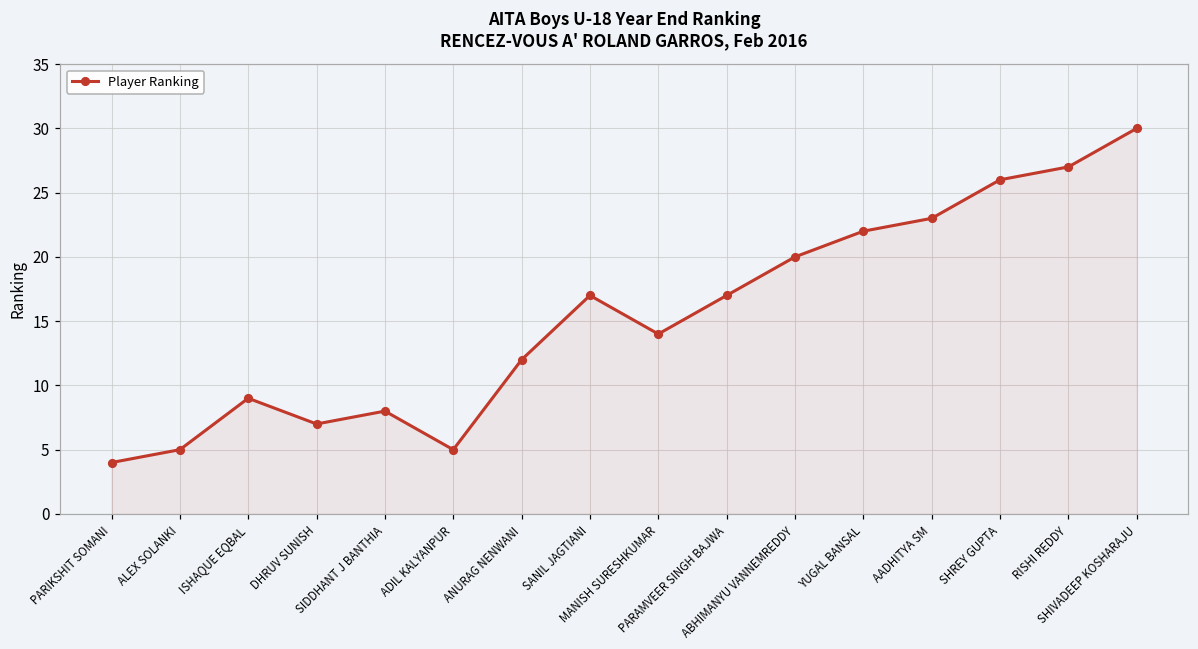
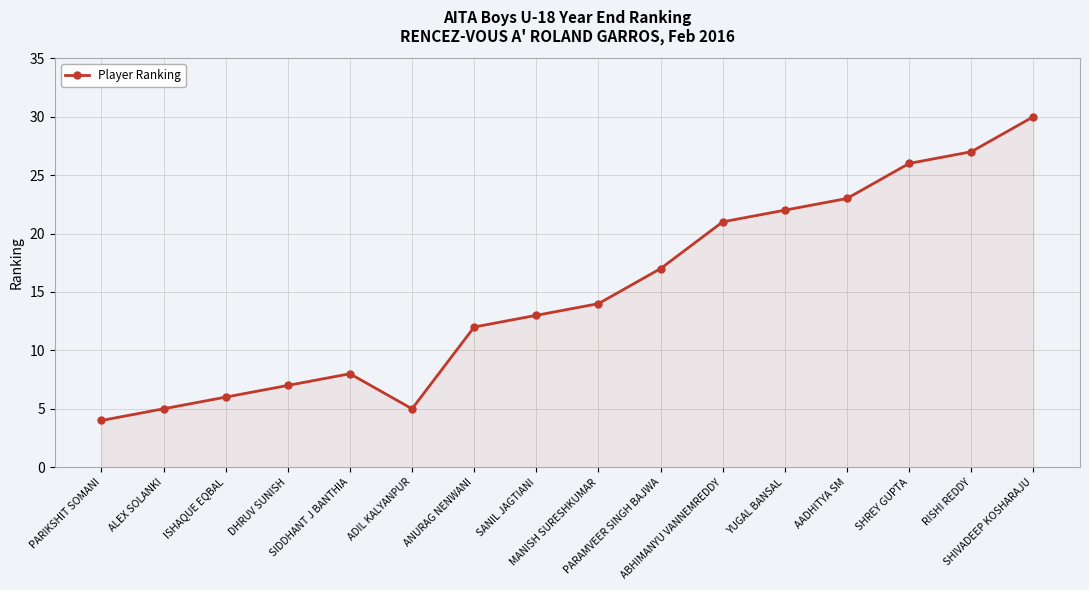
ISHAQUE EQBAL: 9 -> 6
SANIL JAGTIANI: 17 -> 13
ABHIMANYU VANNEMREDDY: 20 -> 21
